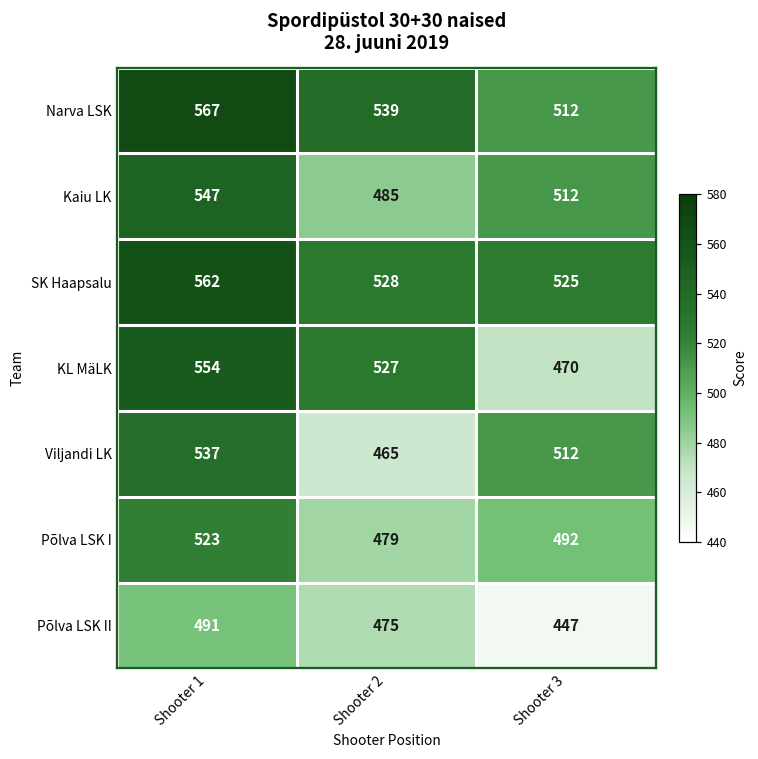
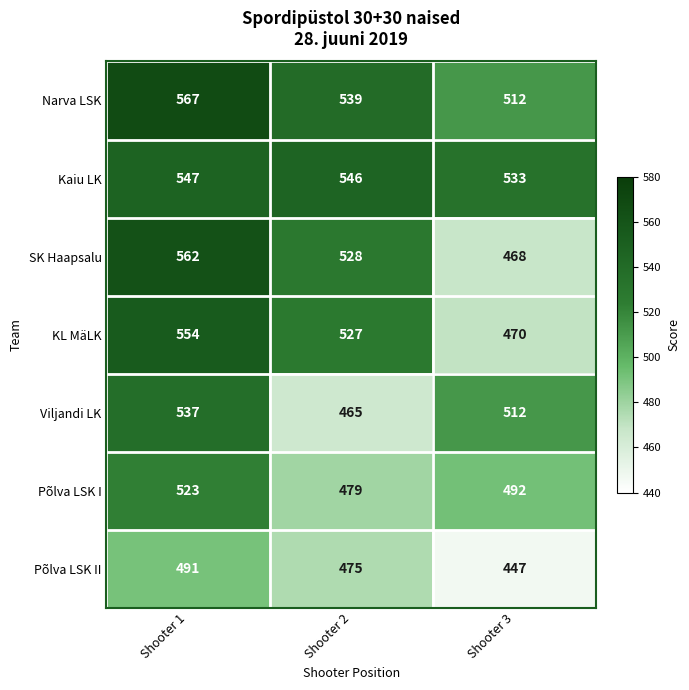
Kaiu LK, Shooter 2: 485 -> 546
Kaiu LK, Shooter 3: 512 -> 533
SK Haapsalu, Shooter 3: 525 -> 468
